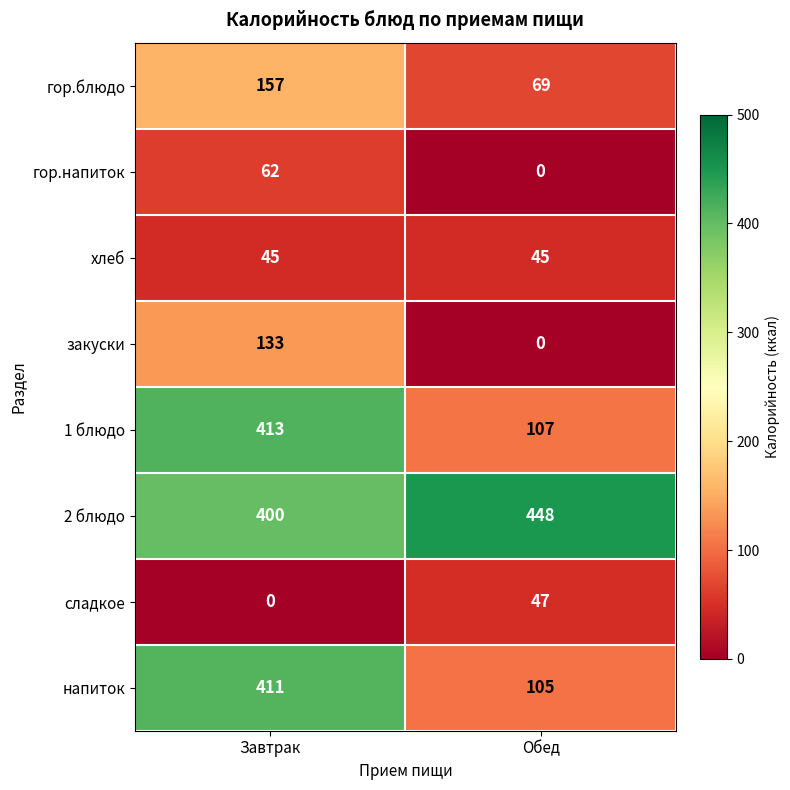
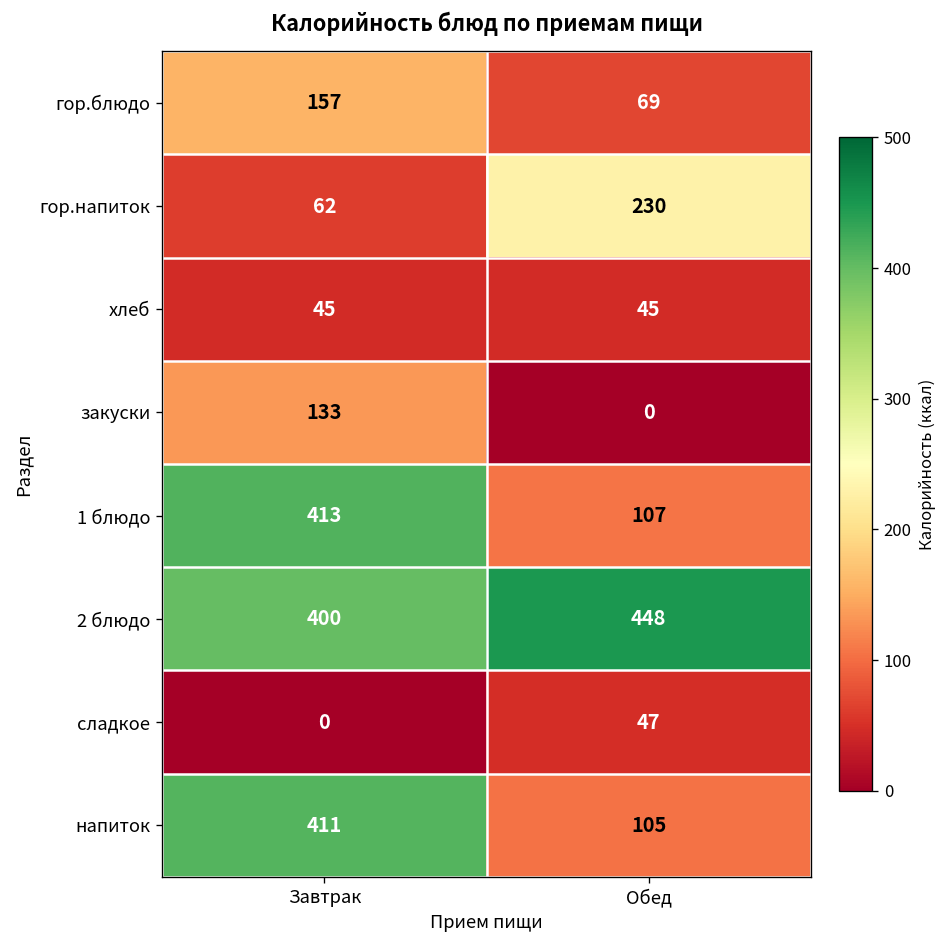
гор.напиток, Обед: 0 -> 230
